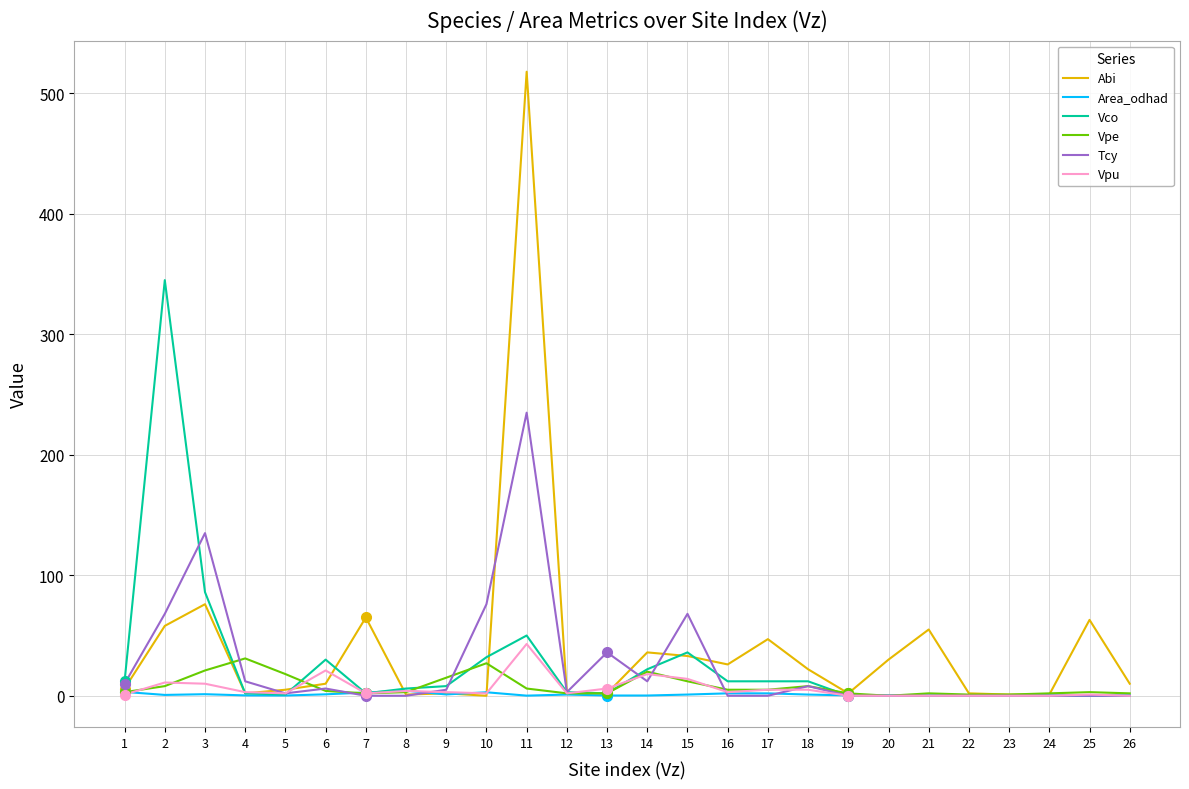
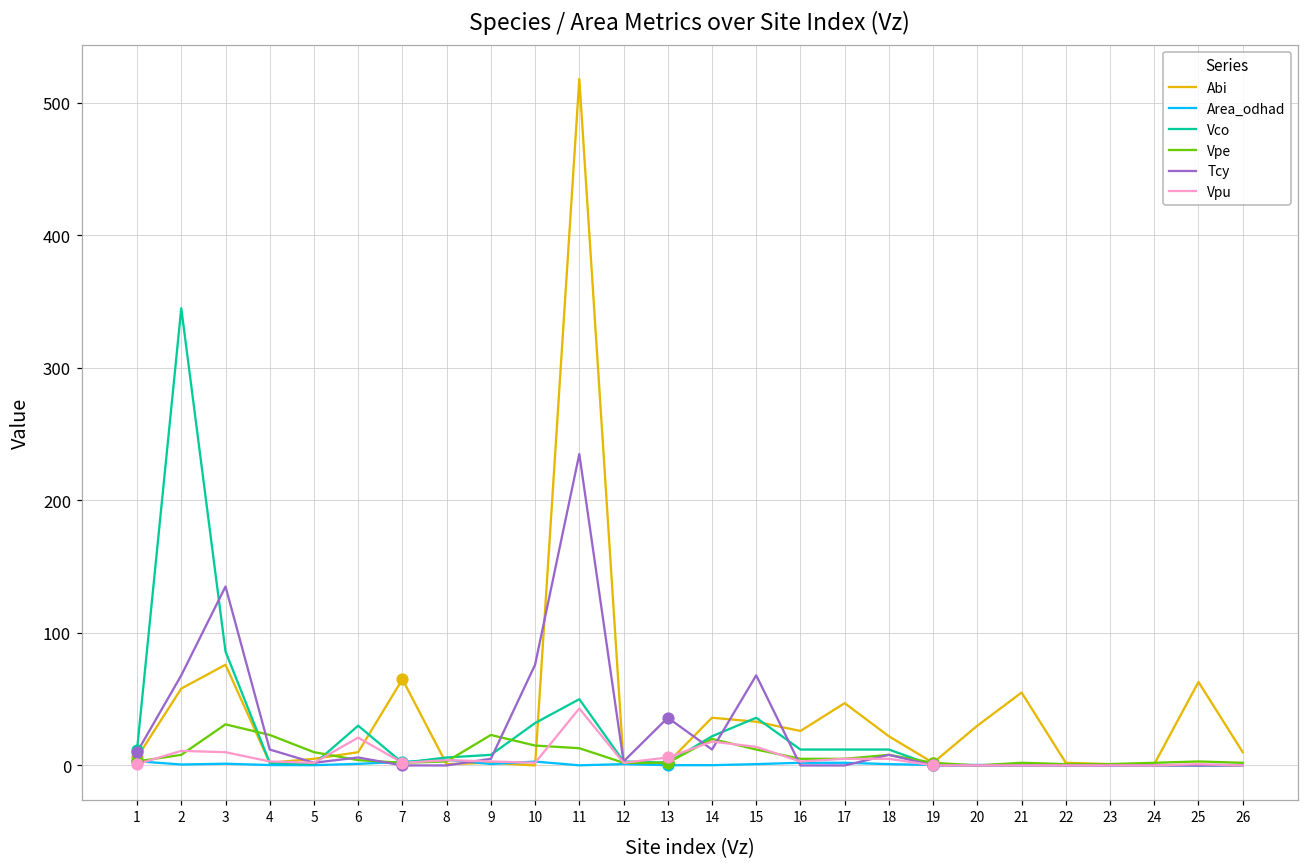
Vpe, 3: 21 -> 31
Vpe, 4: 31 -> 23
Vpe, 5: 18 -> 10
Vpe, 9: 15 -> 23
Vpe, 10: 27 -> 15
Vpe, 11: 6 -> 13
